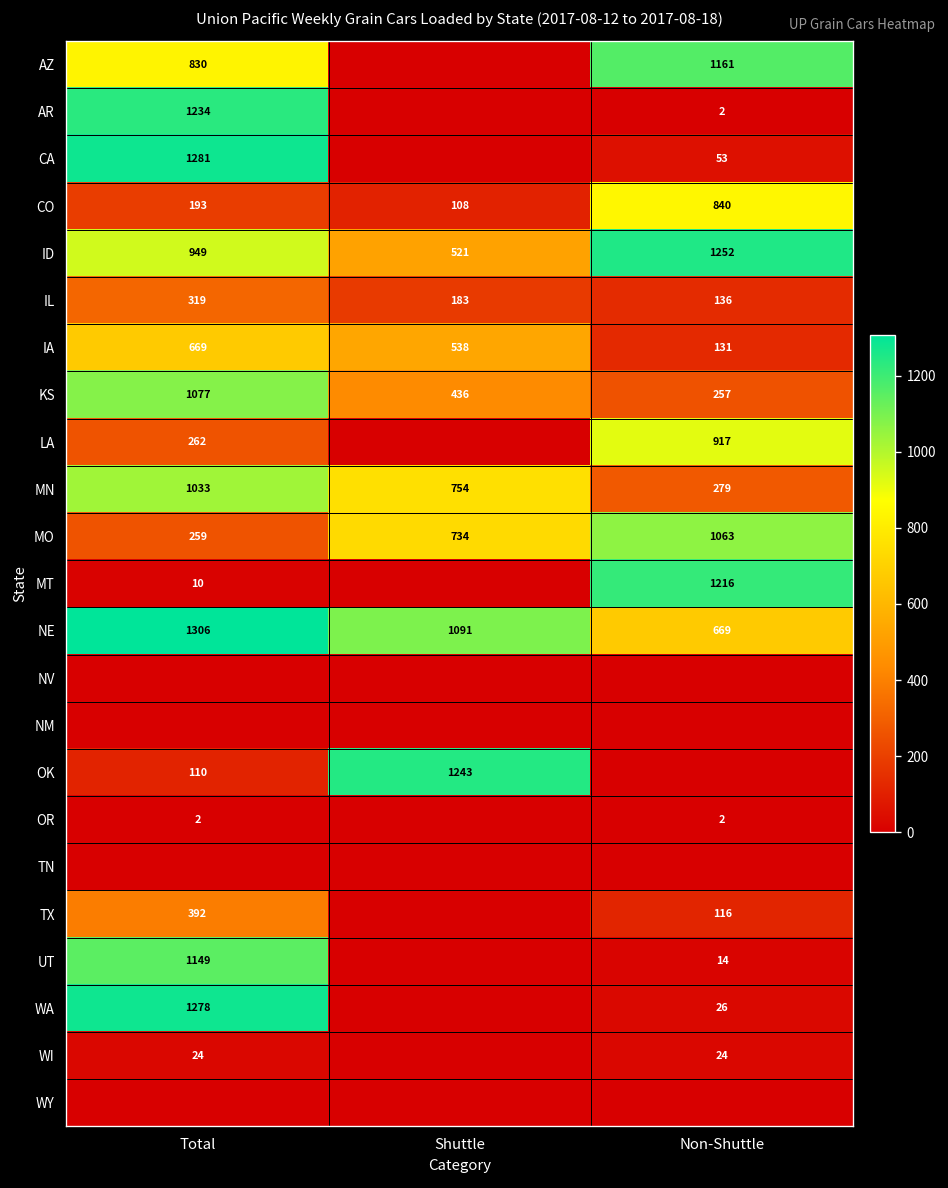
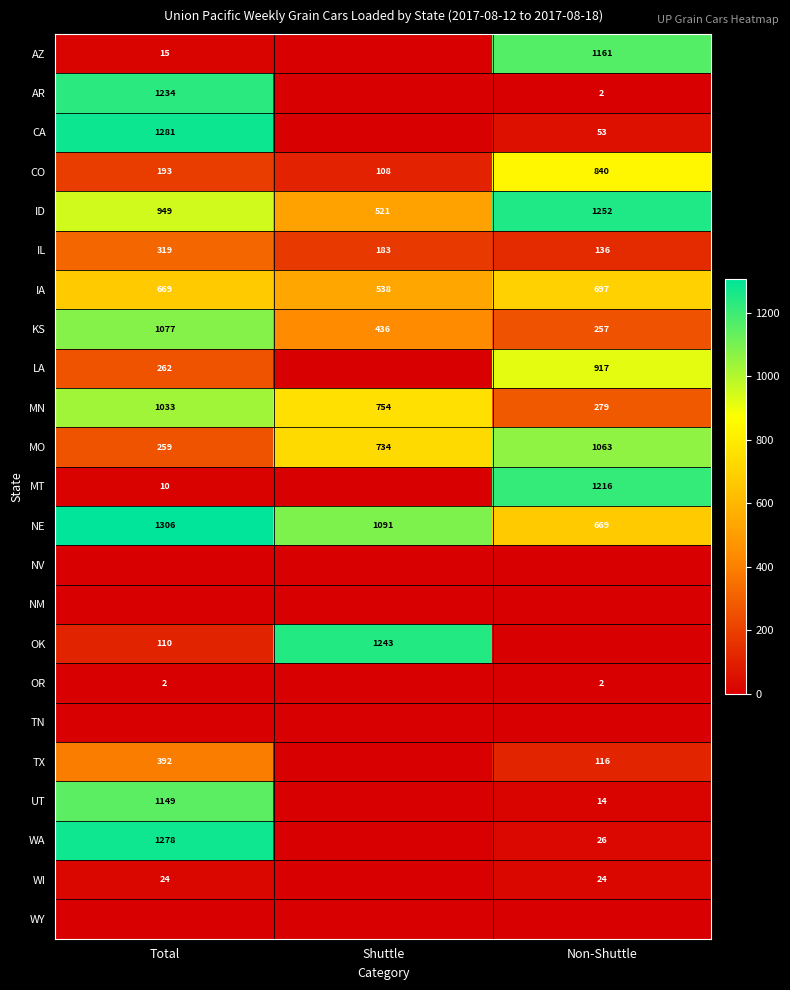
AZ, Total: 830 -> 15
IA, Non-Shuttle: 131 -> 697
